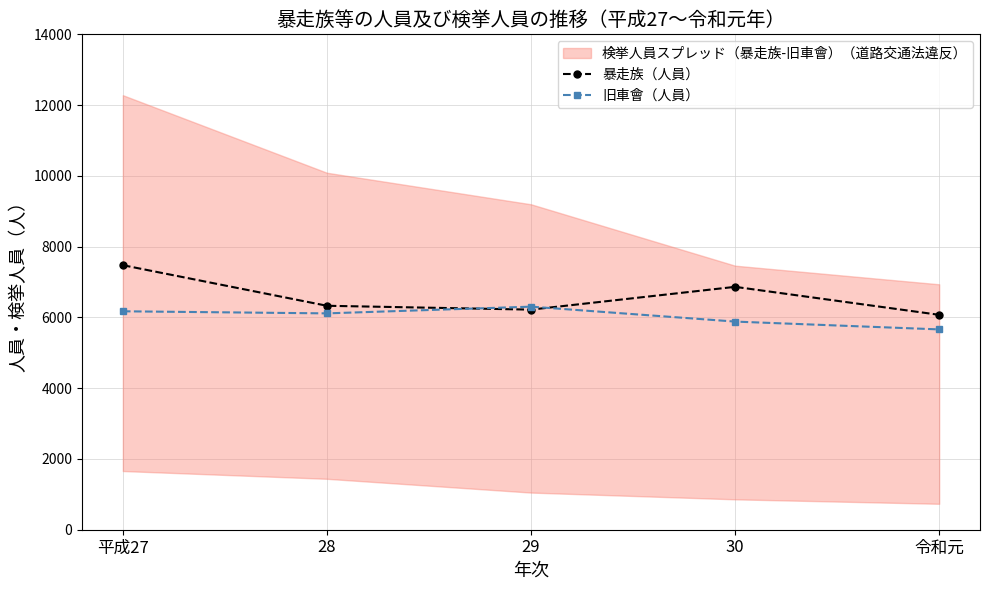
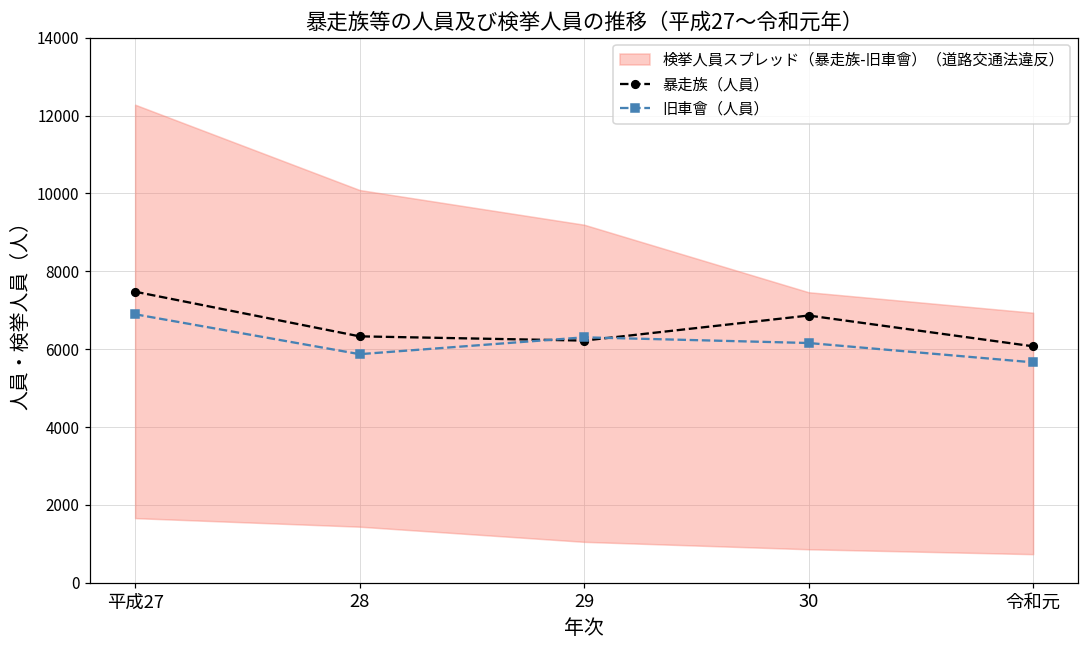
旧車會（人員）, 平成27: 6200 -> 6900
旧車會（人員）, 28: 6100 -> 5900
旧車會（人員）, 30: 5900 -> 6200
